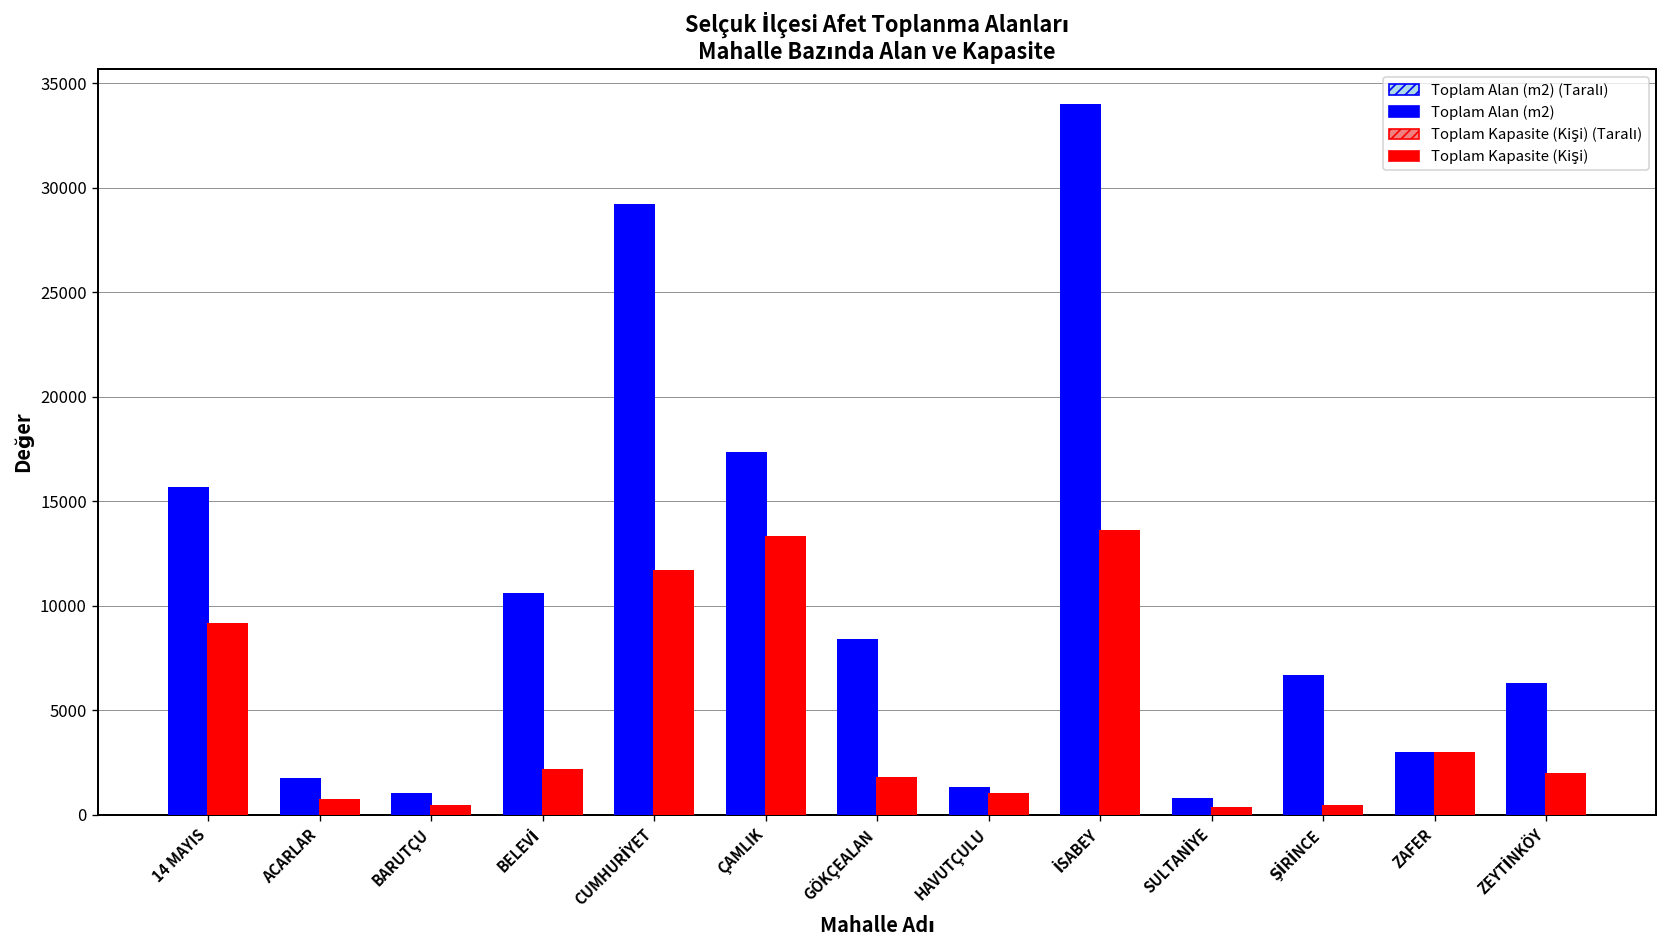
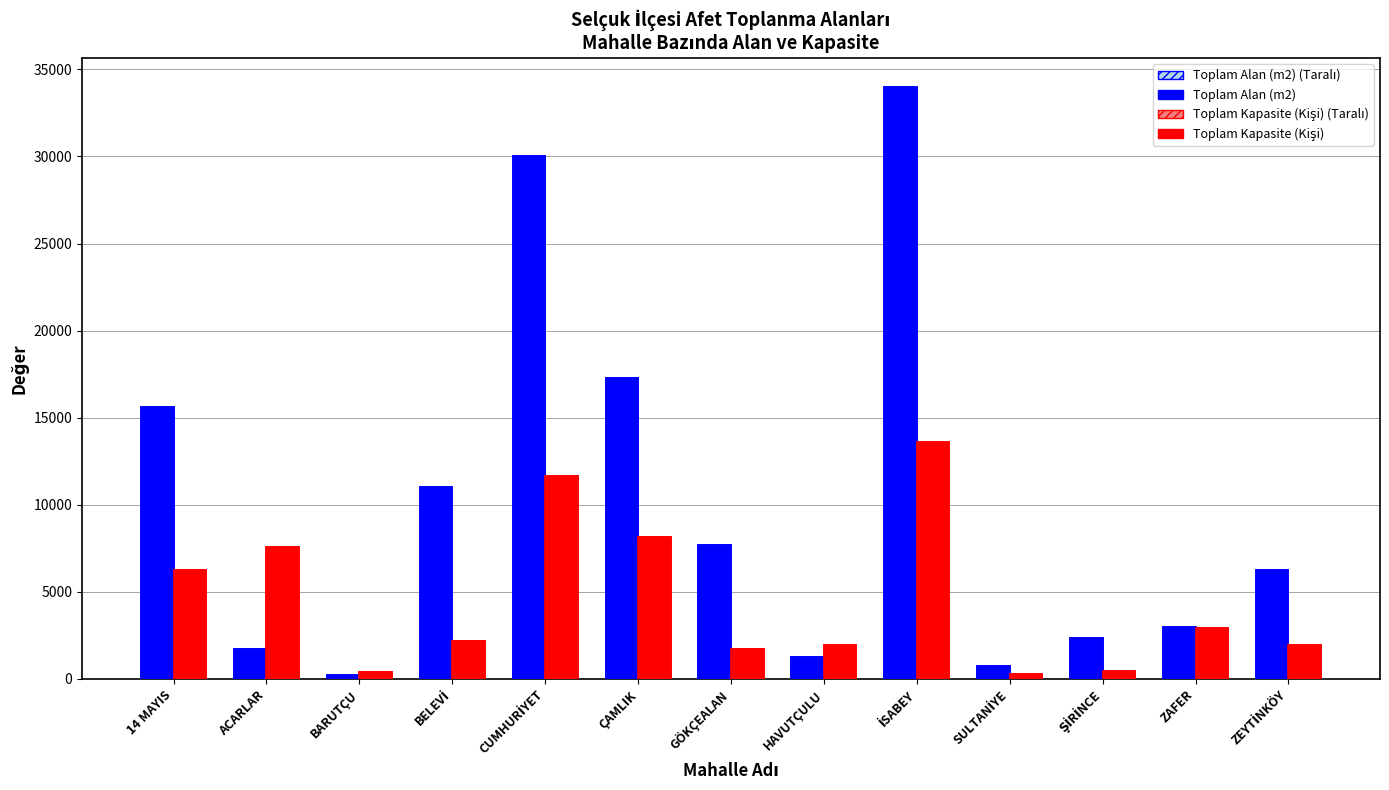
Toplam Kapasite (Kişi), 14 MAYIS: 9100 -> 6200
Toplam Kapasite (Kişi), ACARLAR: 700 -> 7600
Toplam Alan (m2), BARUTÇU: 1000 -> 200
Toplam Alan (m2), BELEVİ: 10500 -> 11000
Toplam Alan (m2), CUMHURİYET: 29200 -> 30000
Toplam Kapasite (Kişi), ÇAMLIK: 13300 -> 8100
Toplam Alan (m2), GÖKÇEALAN: 8400 -> 7700
Toplam Kapasite (Kişi), HAVUTÇULU: 1000 -> 1900
Toplam Alan (m2), ŞİRİNCE: 6600 -> 2300
